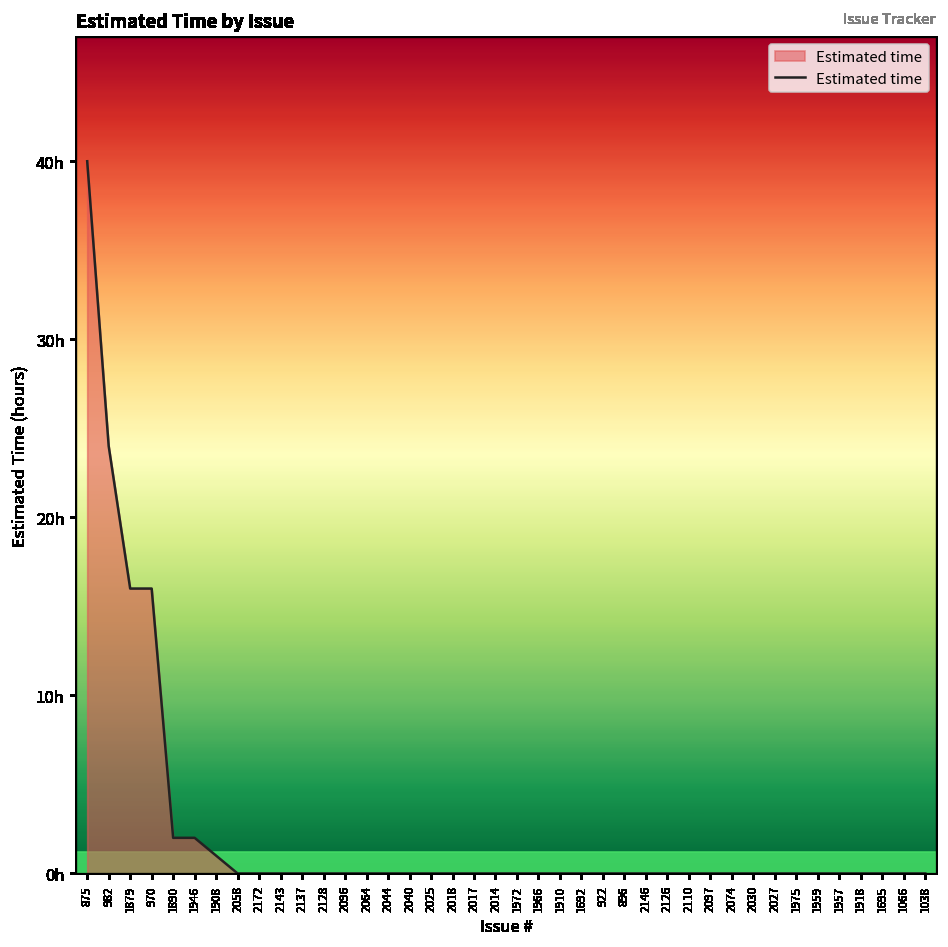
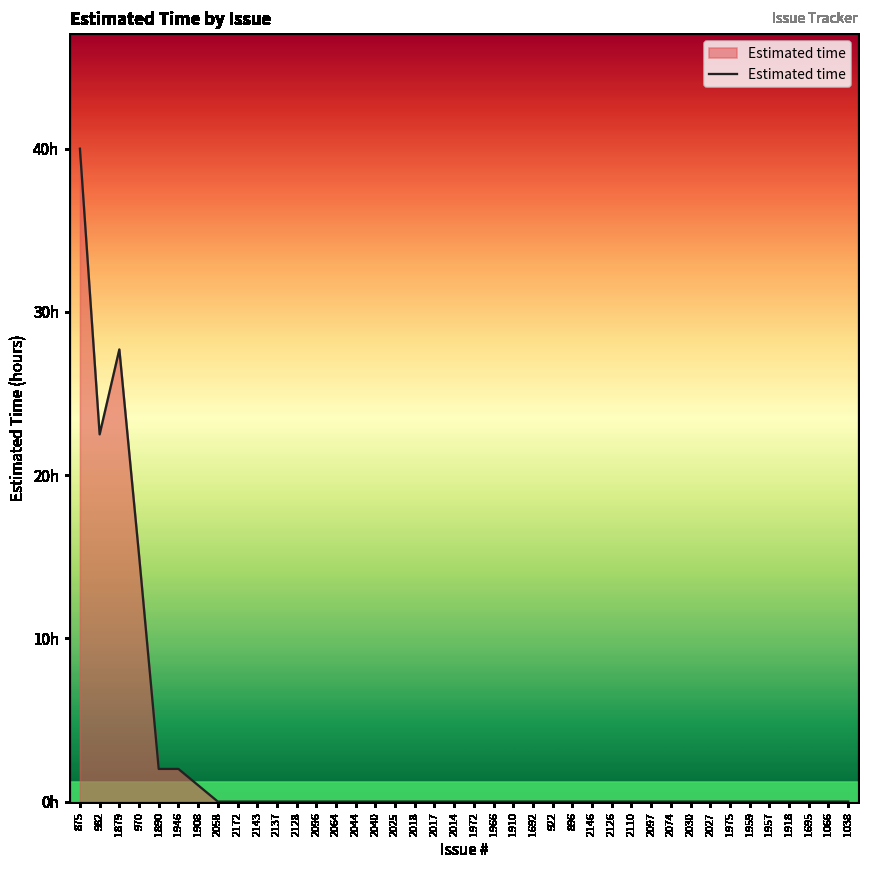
982: 24.0h -> 22.5h
1879: 16.0h -> 27.7h
970: 16.0h -> 15.1h
